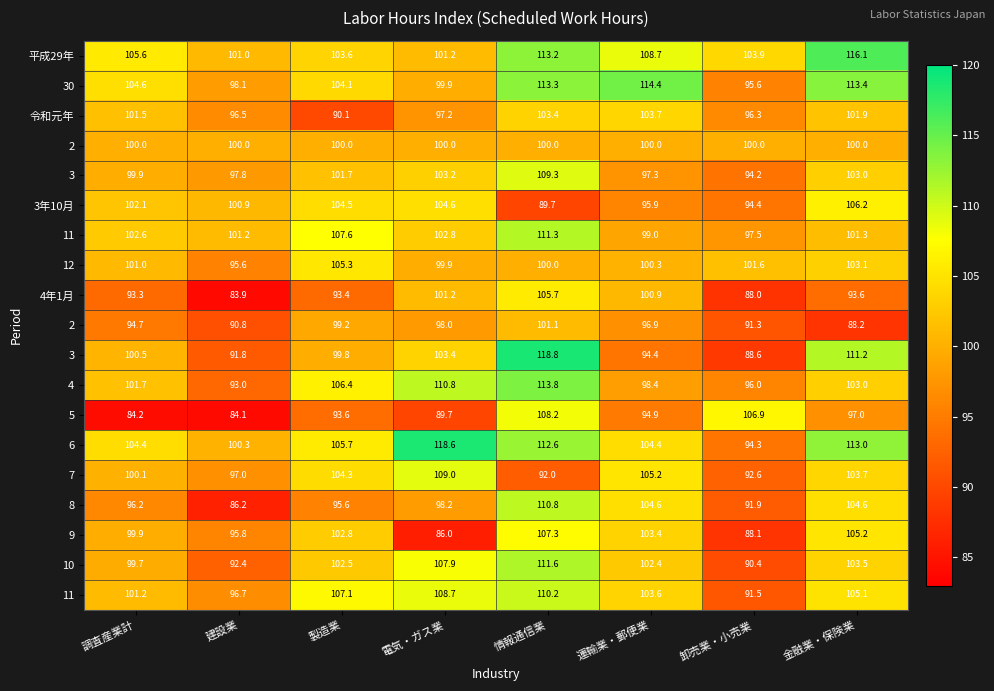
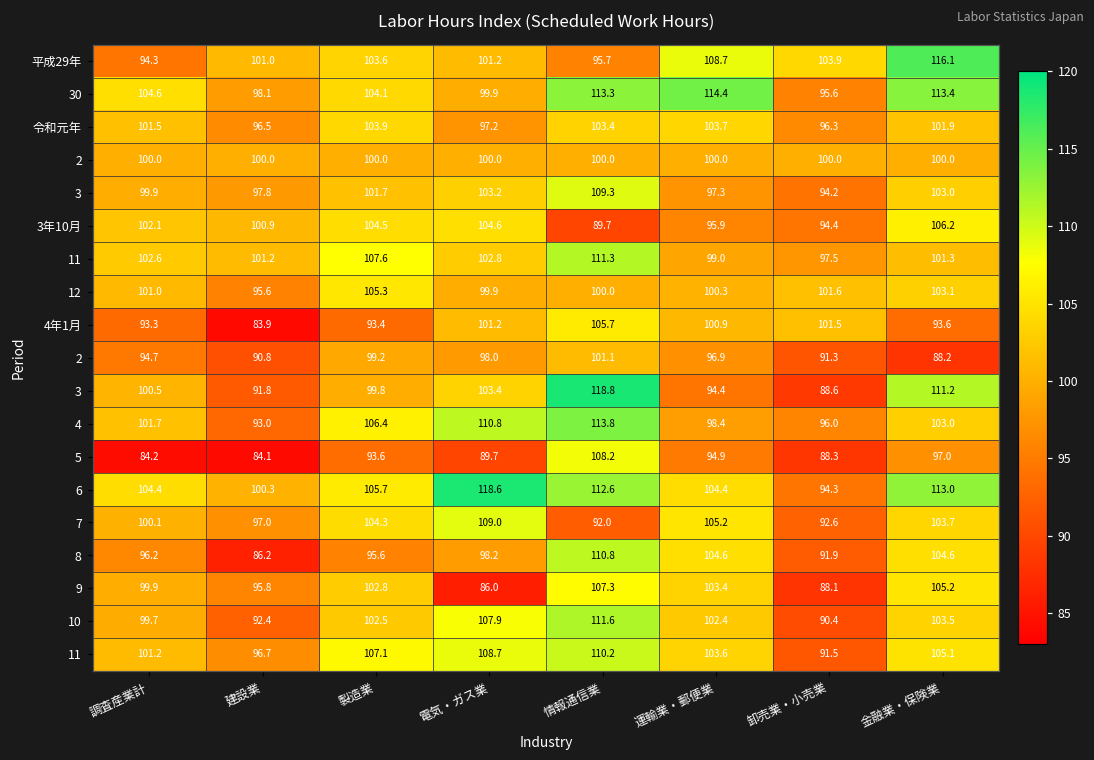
平成29年, 調査産業計: 105.6 -> 94.3
平成29年, 情報通信業: 113.2 -> 95.7
令和元年, 製造業: 90.1 -> 103.9
4年1月, 卸売業・小売業: 88.0 -> 101.5
5, 卸売業・小売業: 106.9 -> 88.3
